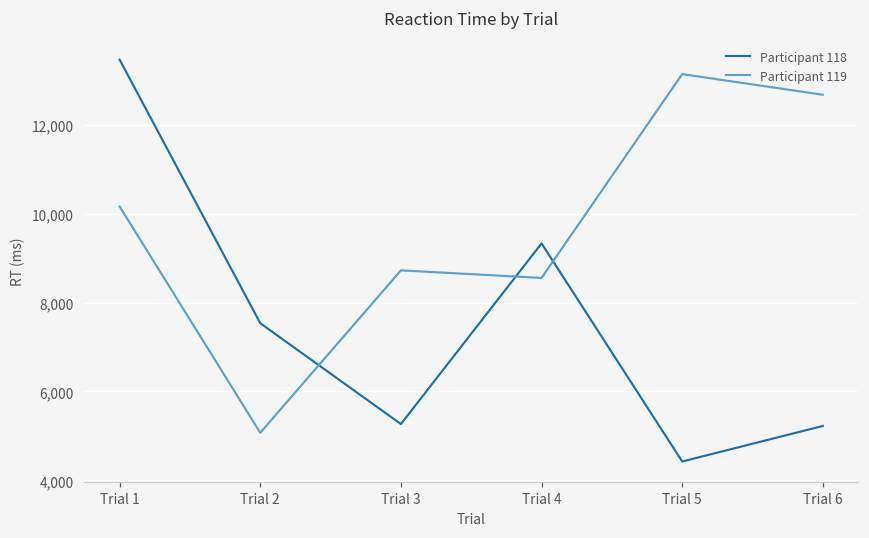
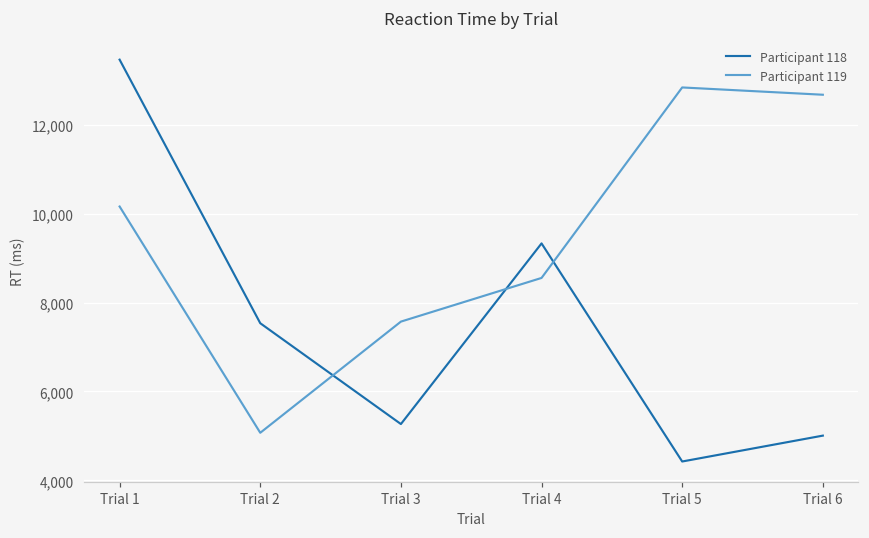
Participant 119, Trial 3: 8,700 -> 7,600
Participant 119, Trial 5: 13,100 -> 12,800
Participant 118, Trial 6: 5,200 -> 5,000
